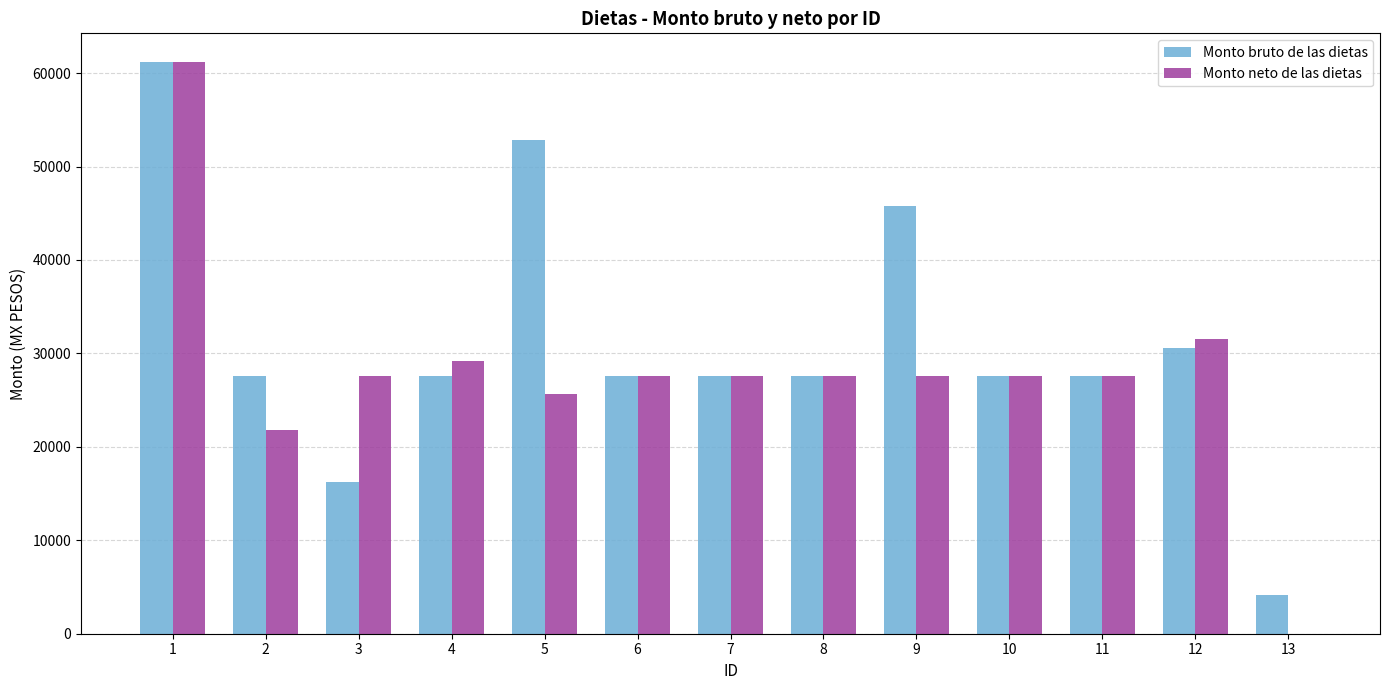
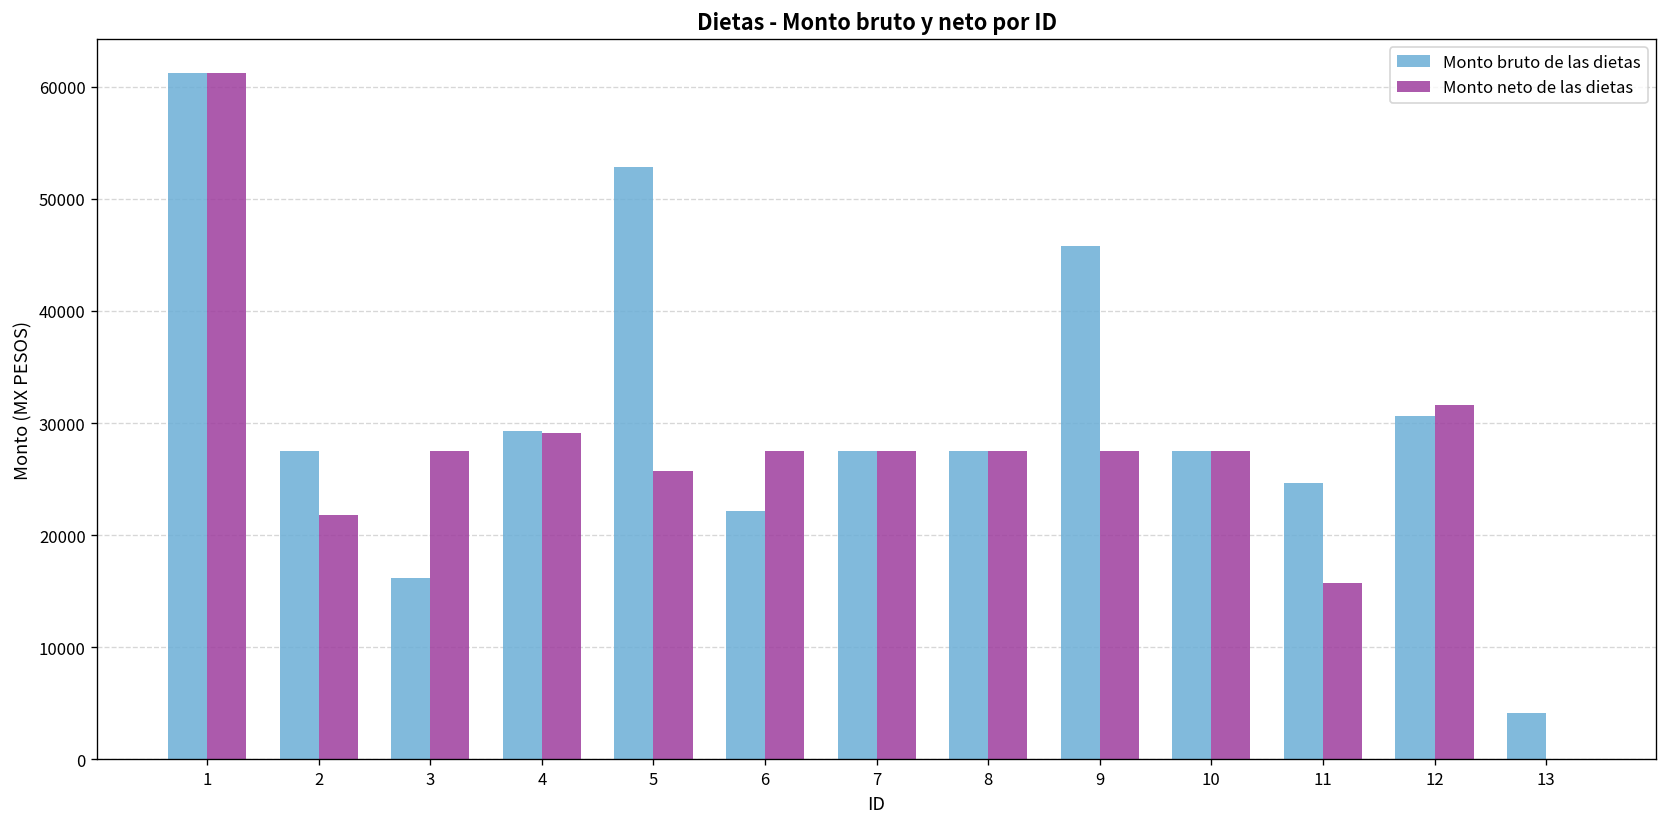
Monto bruto de las dietas, 4: 28000 -> 29000
Monto bruto de las dietas, 6: 28000 -> 22000
Monto bruto de las dietas, 11: 28000 -> 25000
Monto neto de las dietas, 11: 28000 -> 16000
